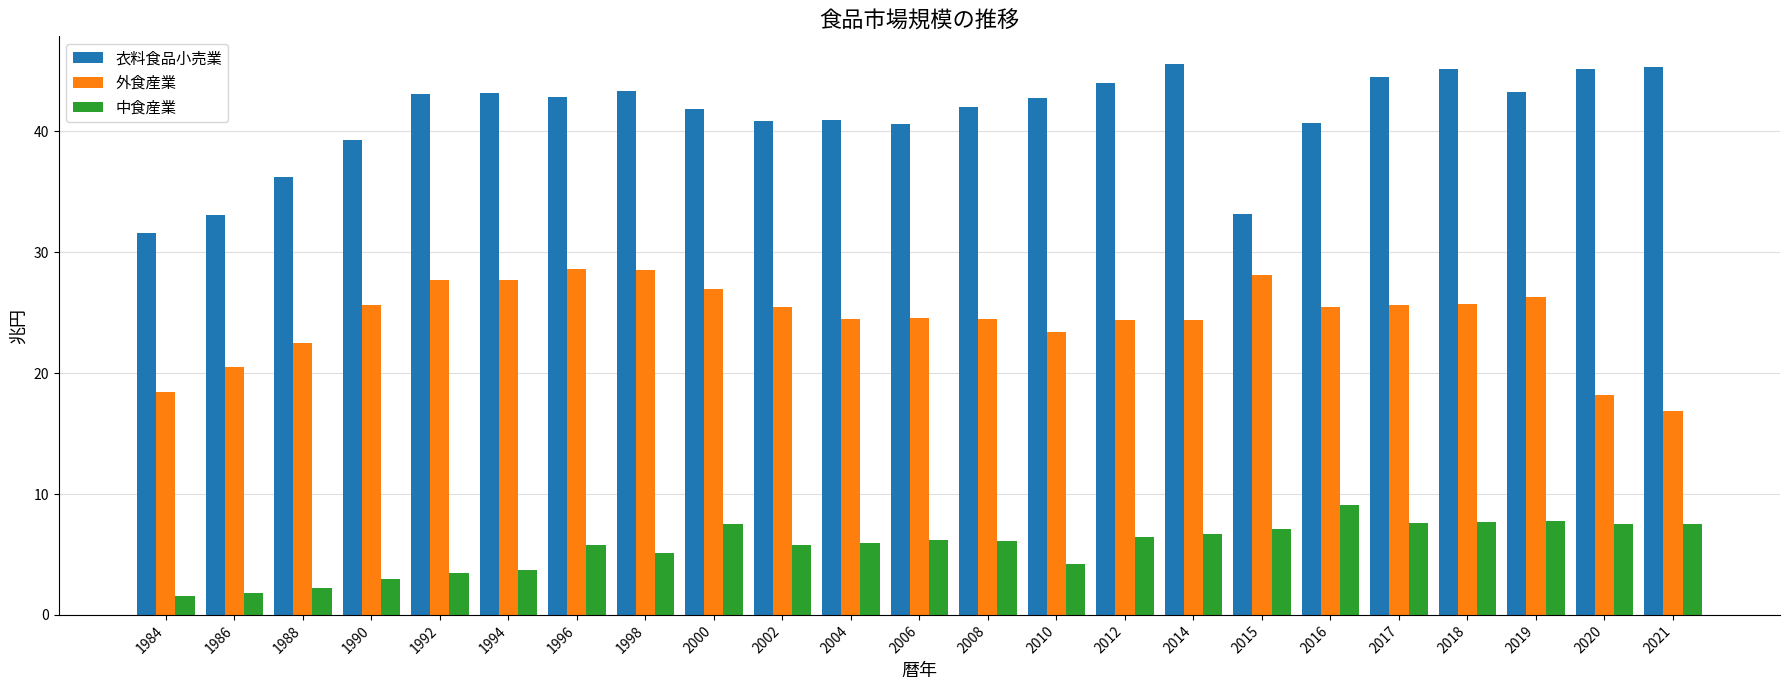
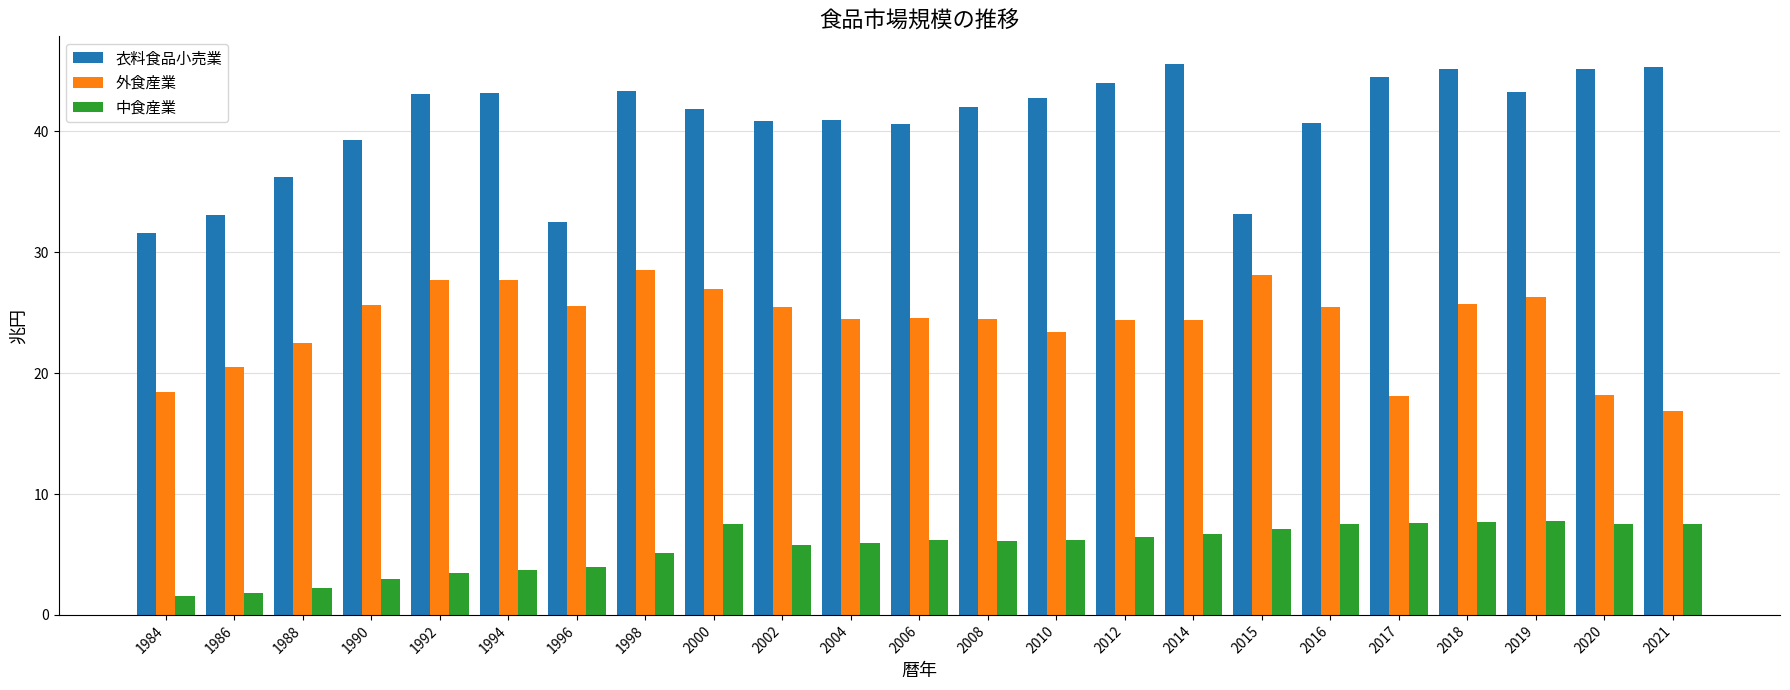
衣料食品小売業, 1996: 42.8 -> 32.5
外食産業, 1996: 28.7 -> 25.5
中食産業, 1996: 5.8 -> 4.0
中食産業, 2010: 4.2 -> 6.2
中食産業, 2016: 9.1 -> 7.5
外食産業, 2017: 25.7 -> 18.1
